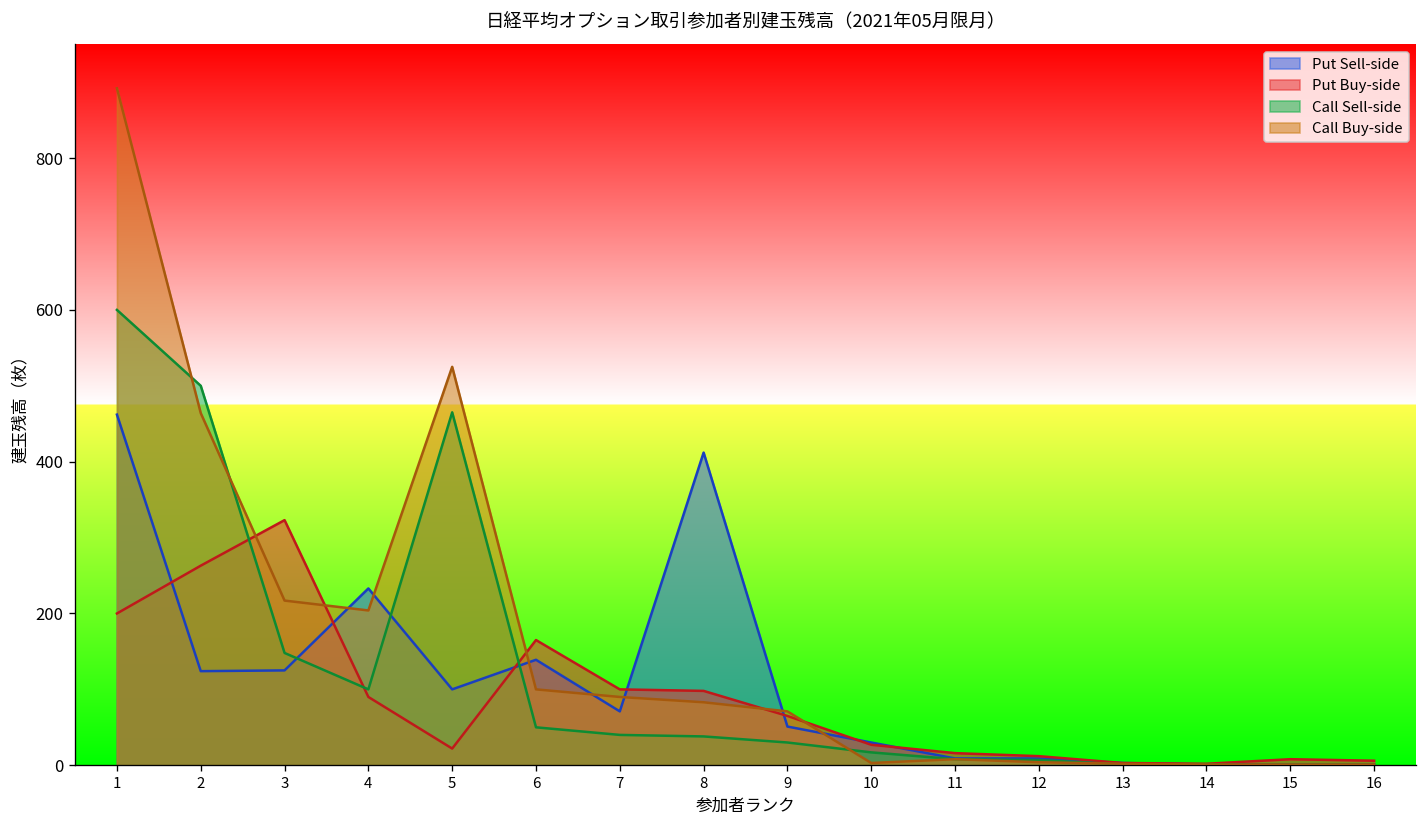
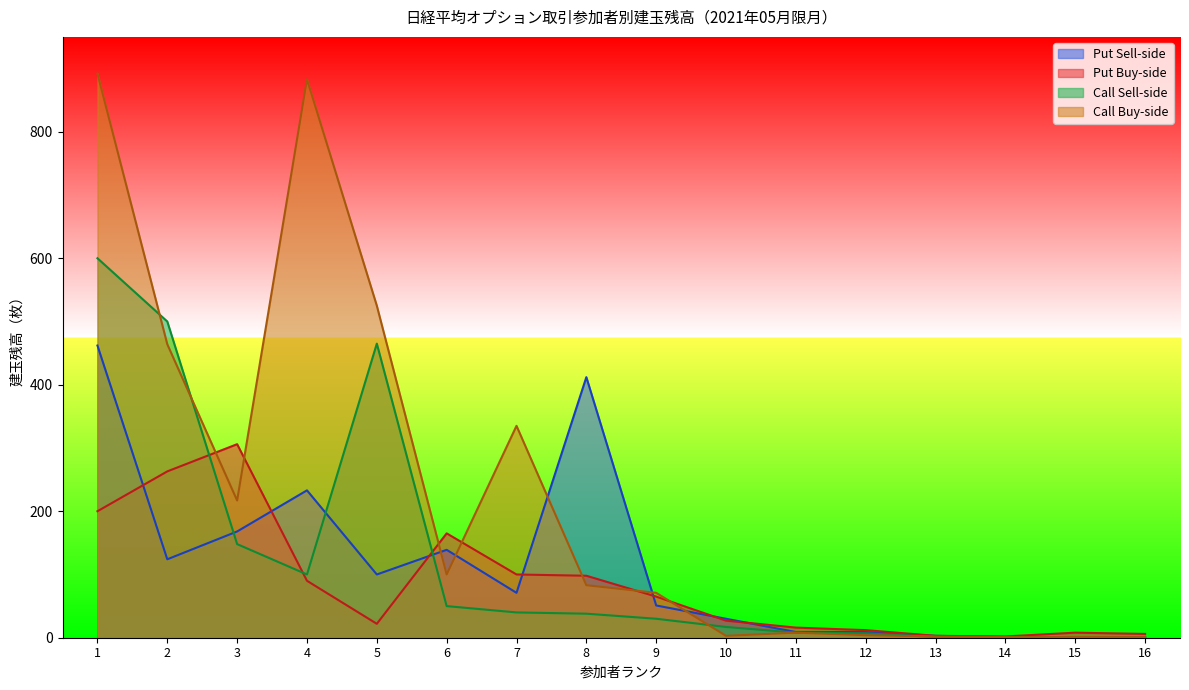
Put Sell-side, 3: 130 -> 170
Put Buy-side, 3: 320 -> 310
Call Buy-side, 4: 200 -> 880
Call Buy-side, 7: 90 -> 340
